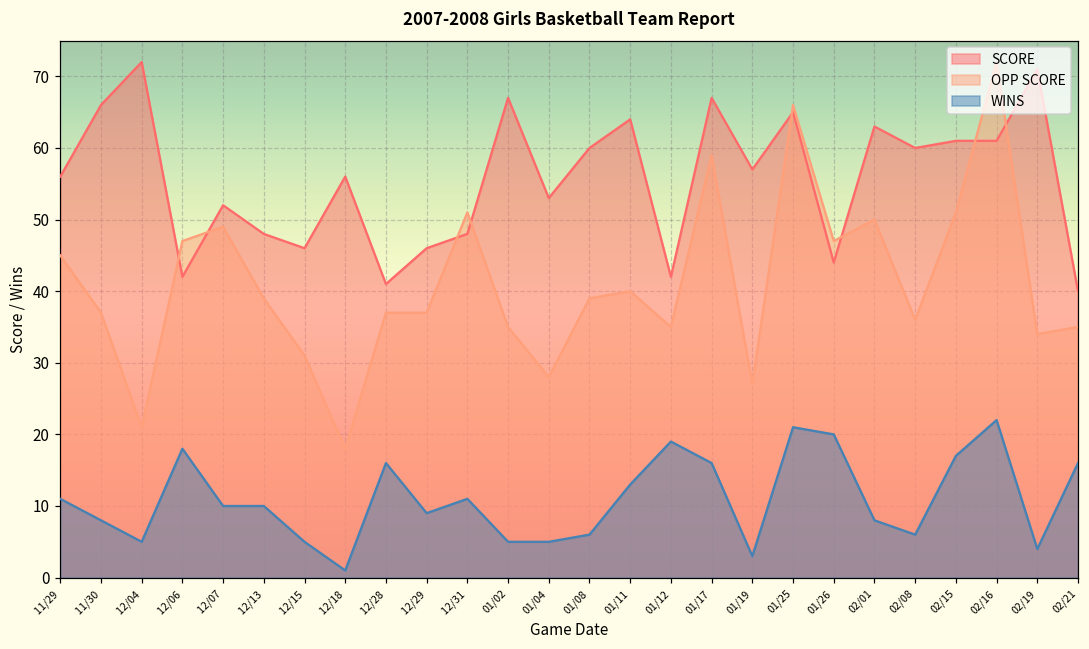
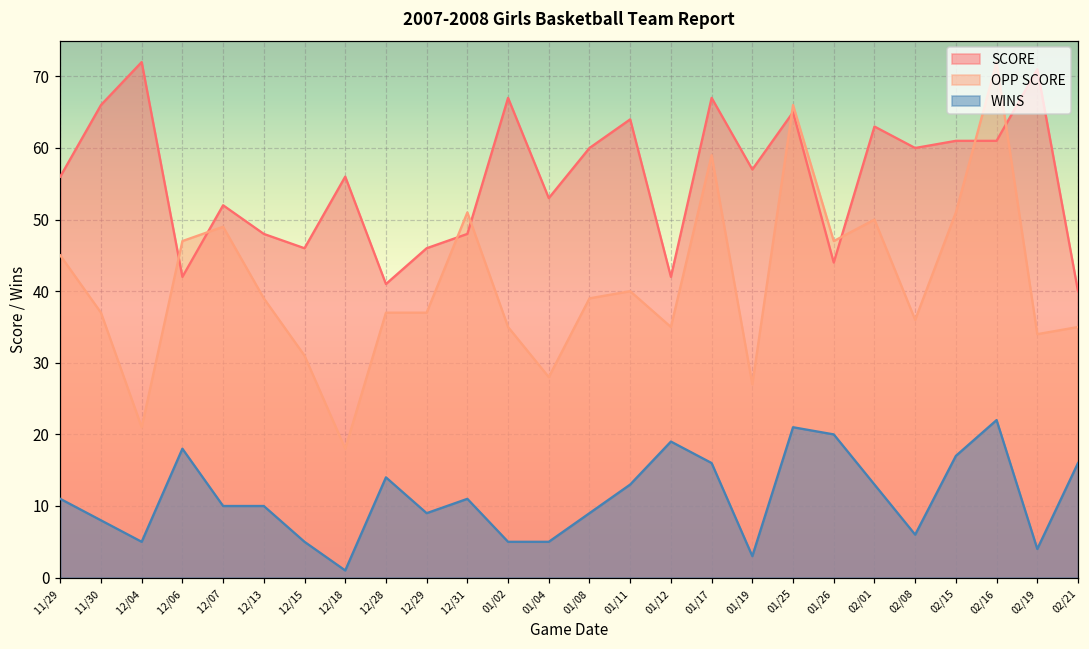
WINS, 12/28: 16 -> 14
WINS, 01/08: 6 -> 9
WINS, 02/01: 8 -> 13
